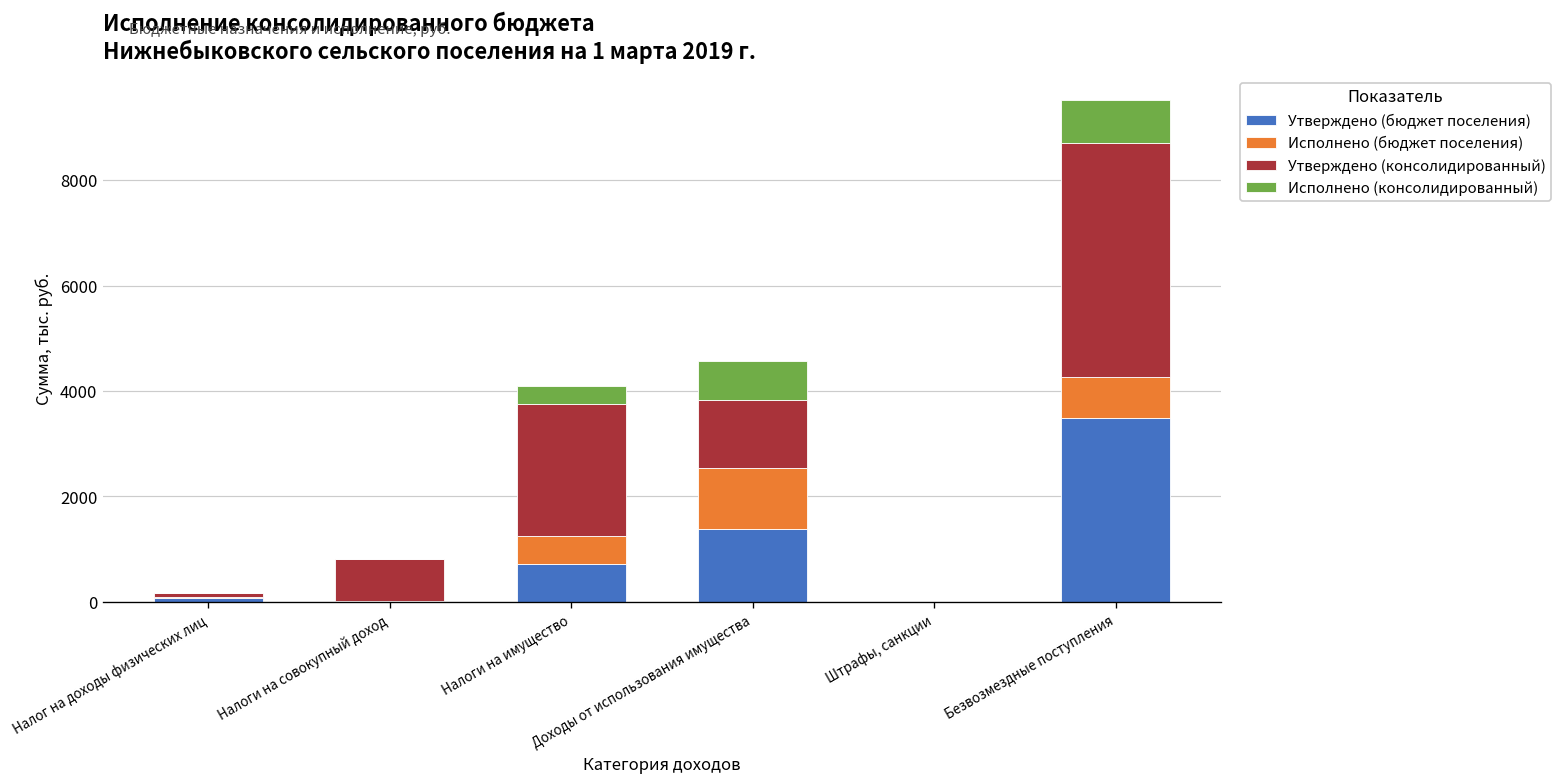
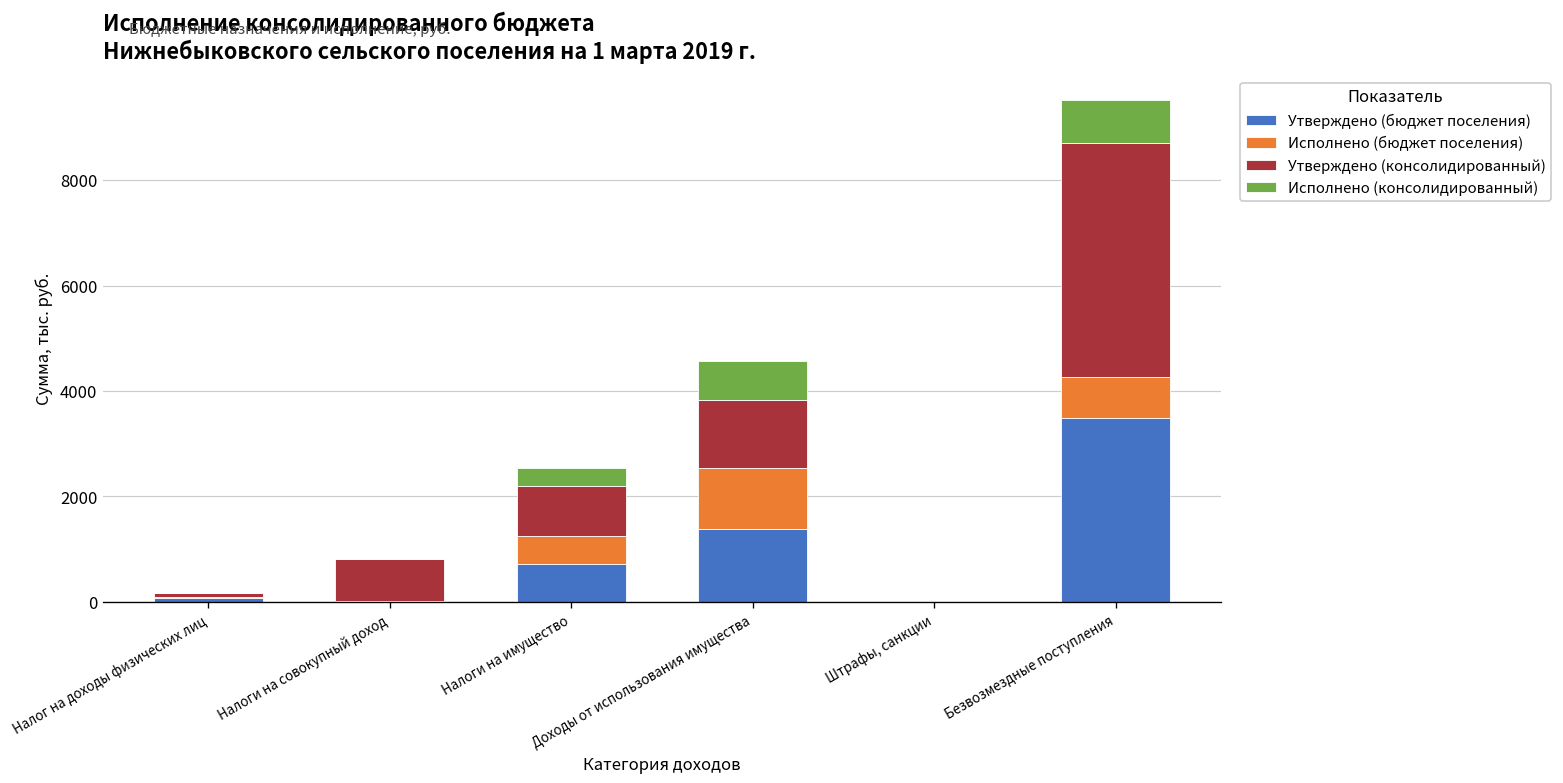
Утверждено (консолидированный), Налоги на имущество: 2500 -> 900
